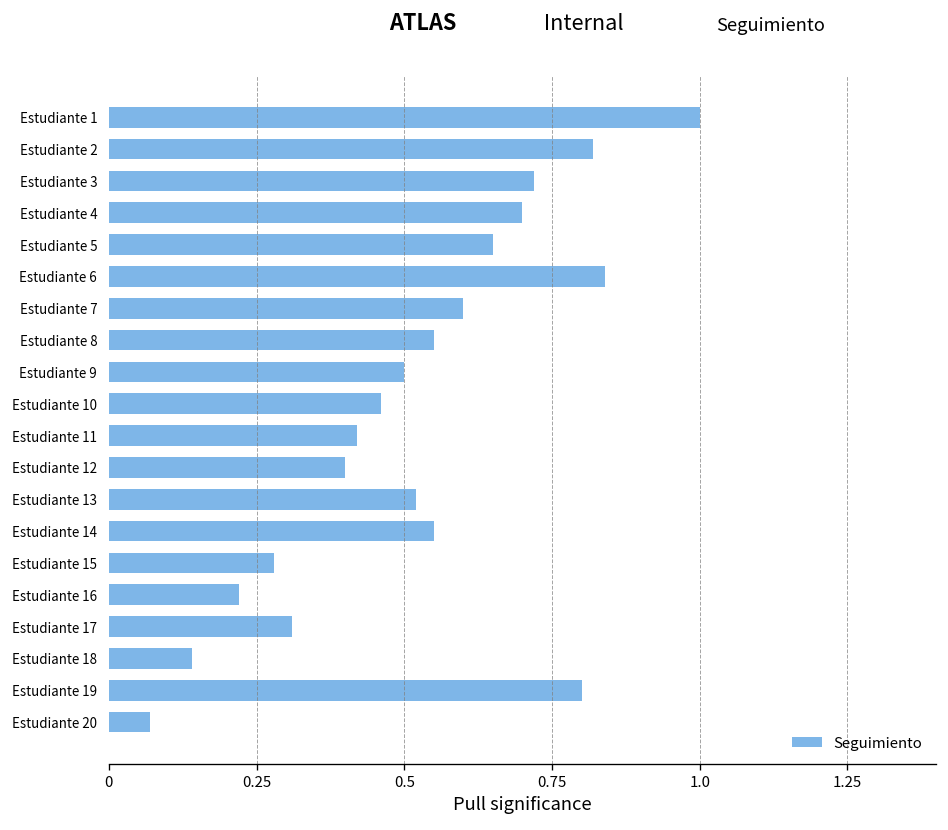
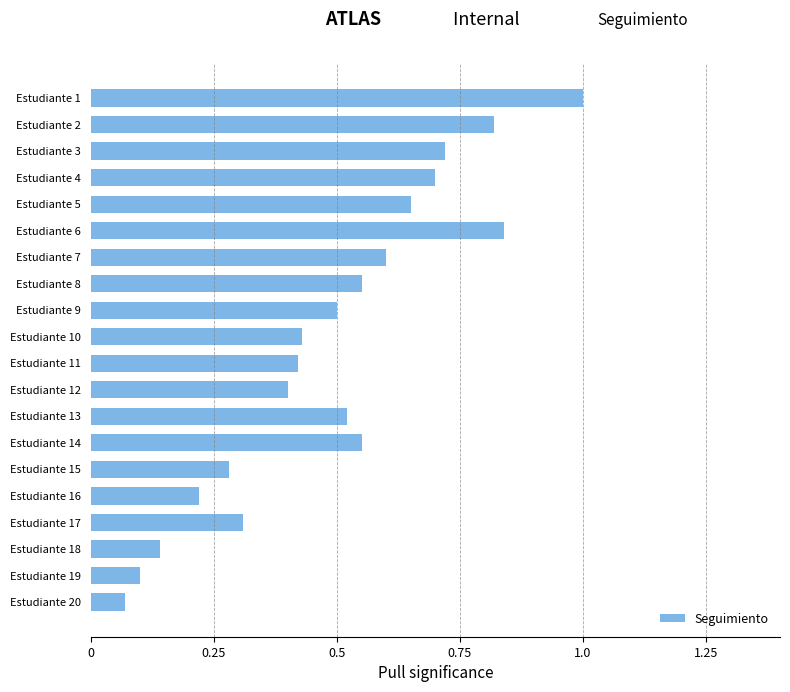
Estudiante 10: 0.46 -> 0.43
Estudiante 19: 0.8 -> 0.1
